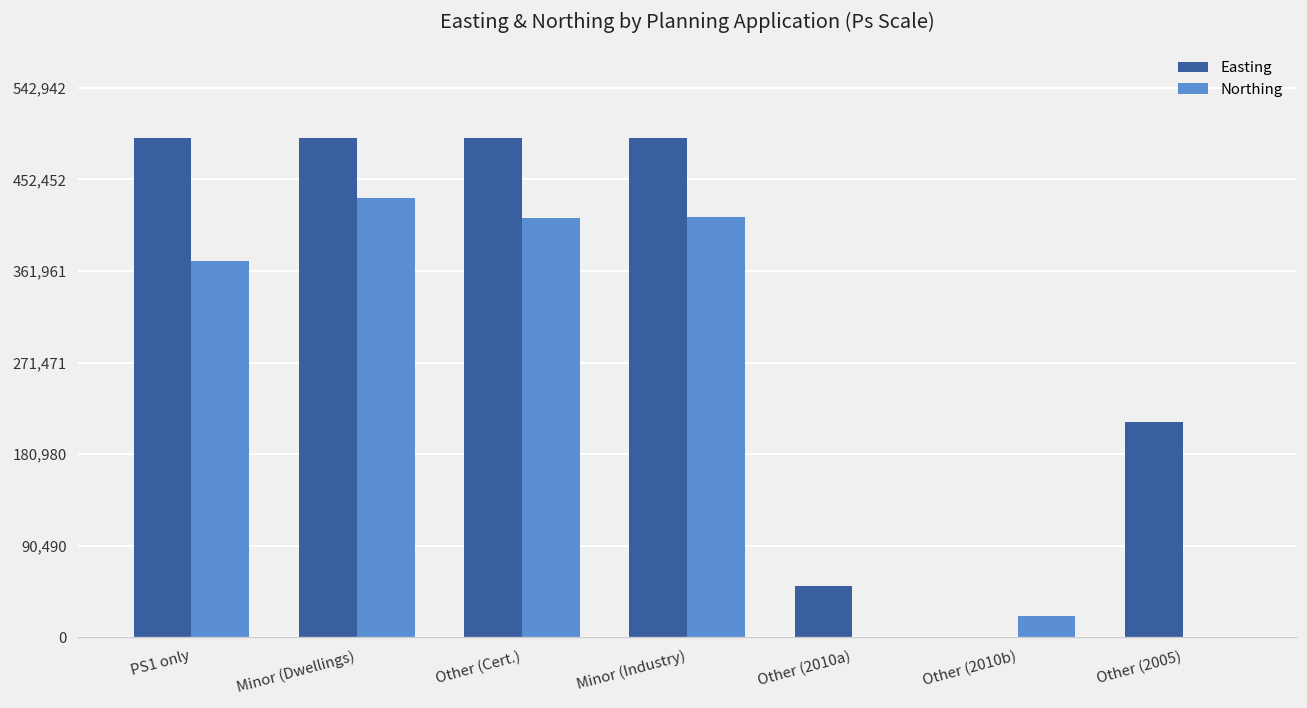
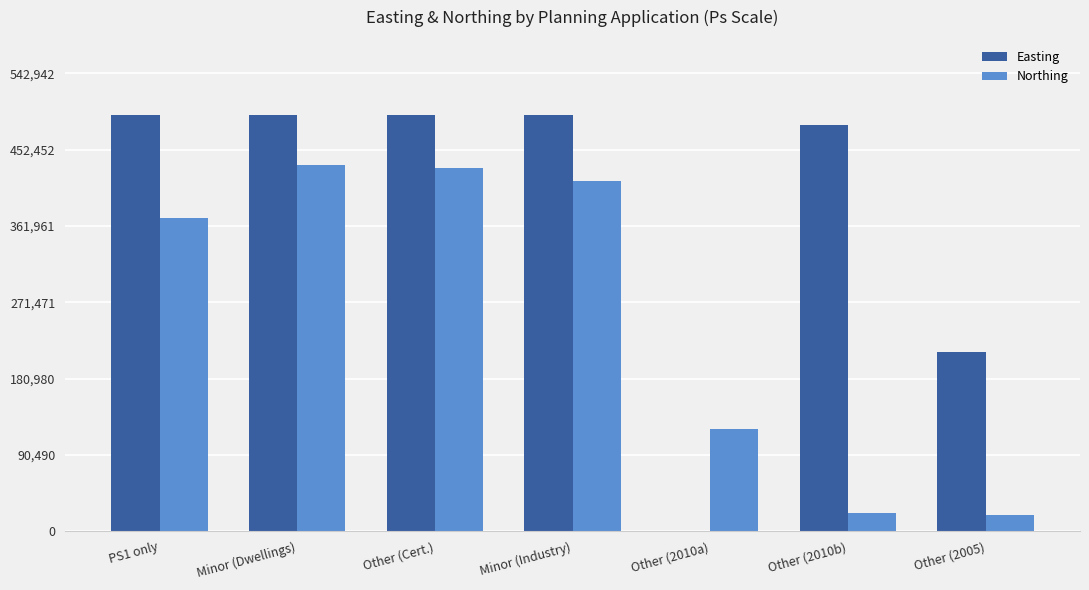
Northing, Other (Cert.): 410,000 -> 430,000
Easting, Other (2010a): 50,000 -> 0
Northing, Other (2010a): 0 -> 120,000
Easting, Other (2010b): 0 -> 480,000
Northing, Other (2005): 0 -> 20,000
